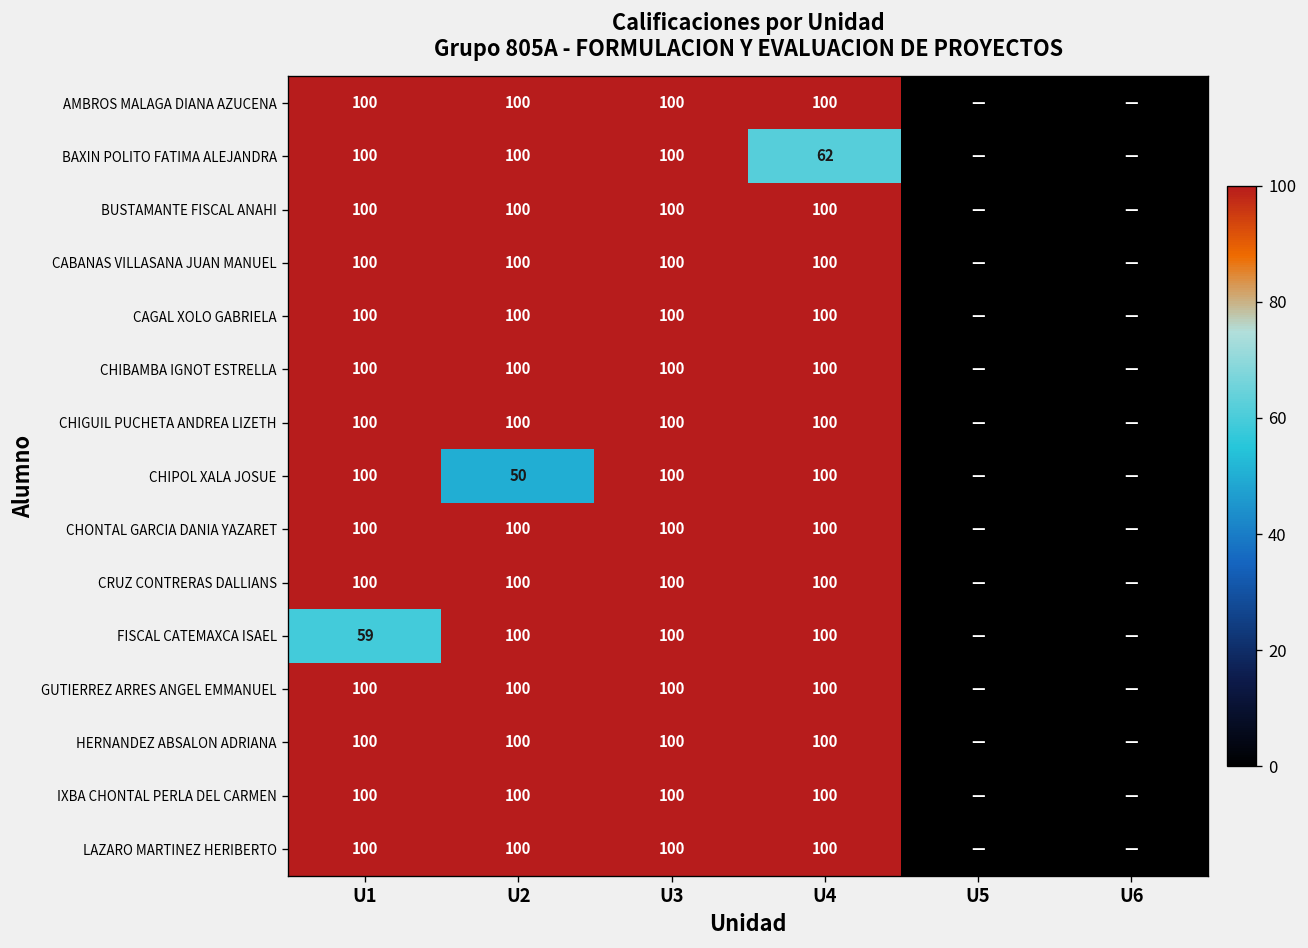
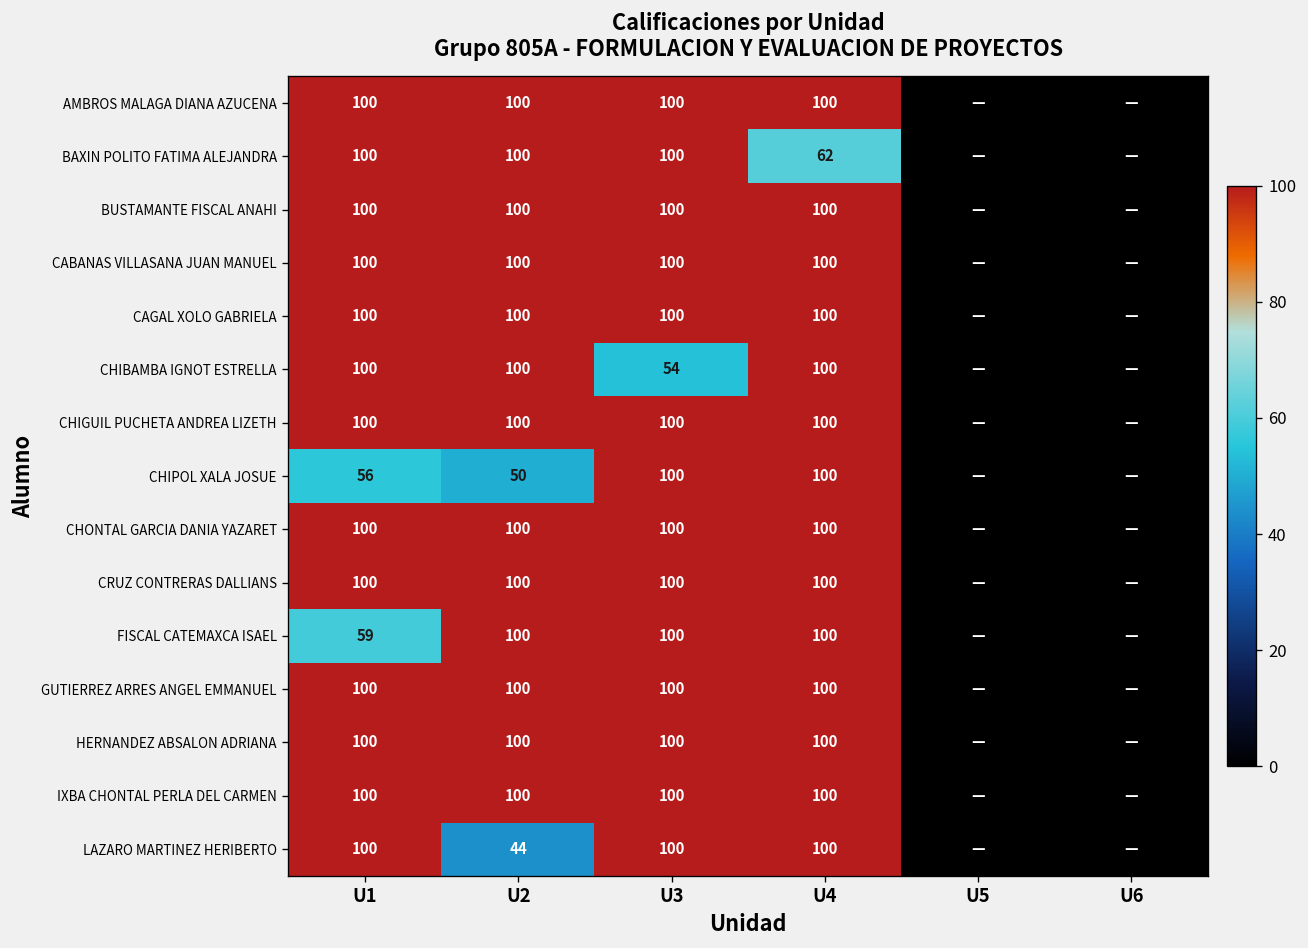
CHIBAMBA IGNOT ESTRELLA, U3: 100 -> 54
CHIPOL XALA JOSUE, U1: 100 -> 56
LAZARO MARTINEZ HERIBERTO, U2: 100 -> 44
